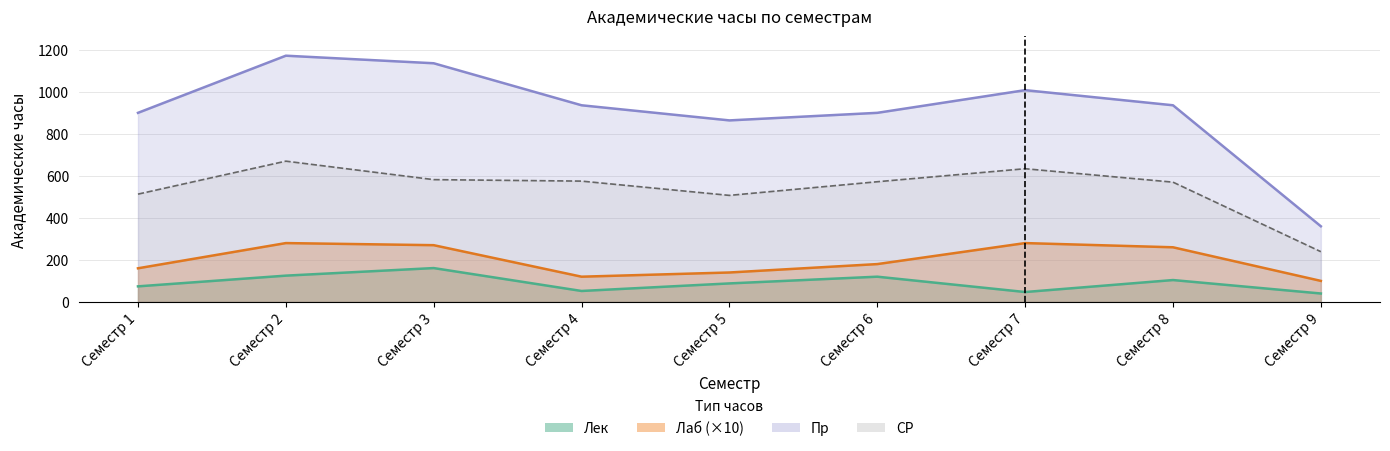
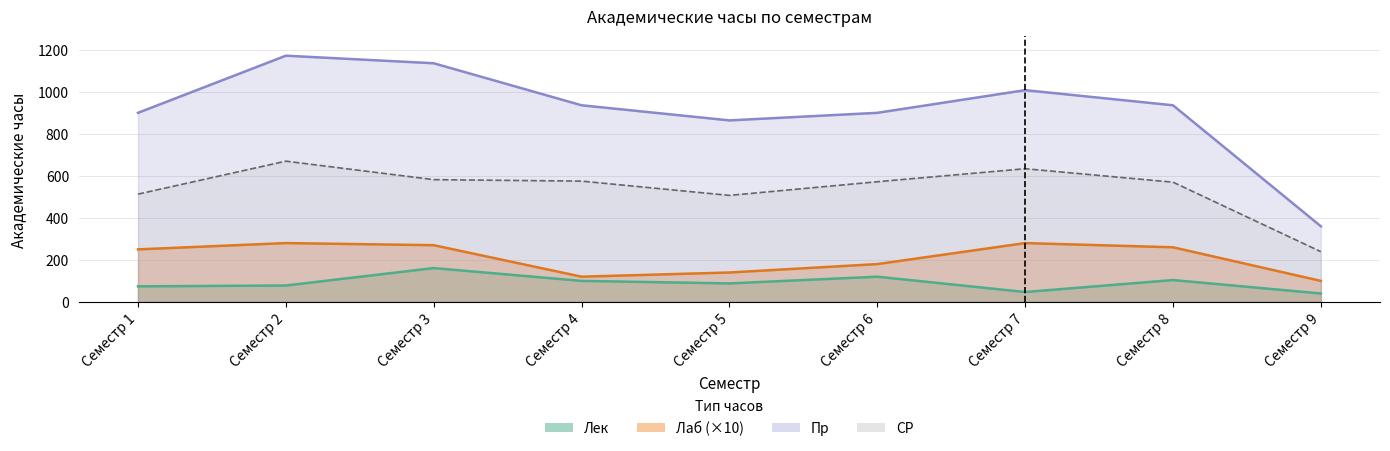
Лаб (×10), Семестр 1: 160 -> 250
Лек, Семестр 2: 130 -> 80
Лек, Семестр 4: 50 -> 100
